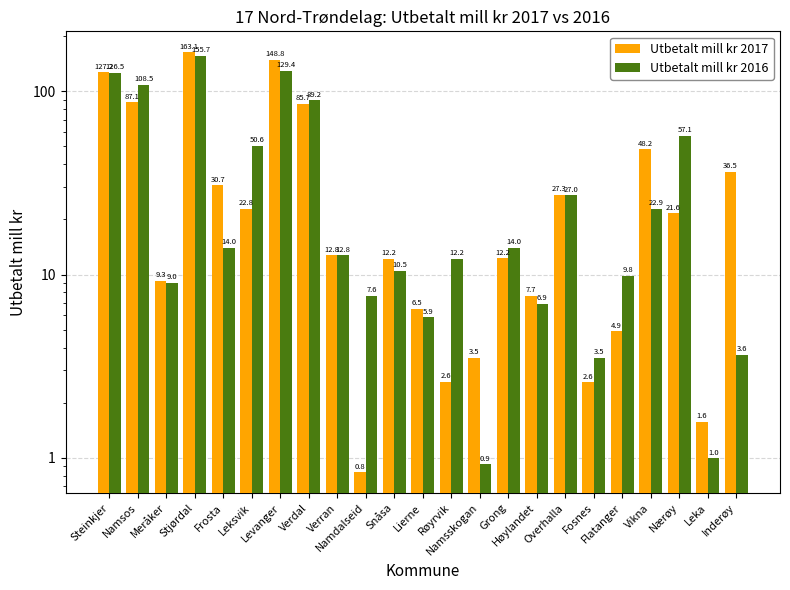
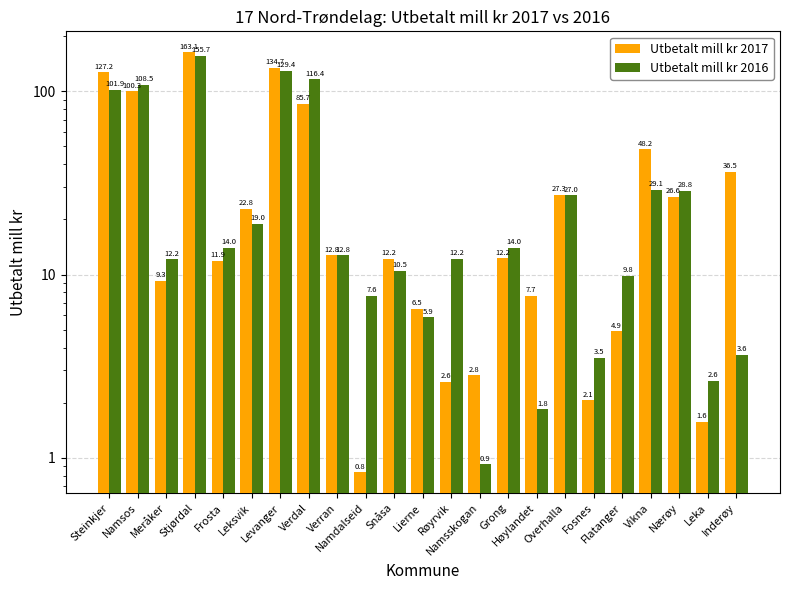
Utbetalt mill kr 2016, Steinkjer: 126.5 -> 101.9
Utbetalt mill kr 2017, Namsos: 87.1 -> 100.3
Utbetalt mill kr 2016, Meråker: 9.0 -> 12.2
Utbetalt mill kr 2017, Frosta: 30.7 -> 11.9
Utbetalt mill kr 2016, Leksvik: 50.6 -> 19.0
Utbetalt mill kr 2017, Levanger: 148.8 -> 134.7
Utbetalt mill kr 2016, Verdal: 89.2 -> 116.4
Utbetalt mill kr 2017, Namsskogan: 3.5 -> 2.8
Utbetalt mill kr 2016, Høylandet: 6.9 -> 1.8
Utbetalt mill kr 2017, Fosnes: 2.6 -> 2.1
Utbetalt mill kr 2016, Vikna: 22.9 -> 29.1
Utbetalt mill kr 2017, Nærøy: 21.6 -> 26.6
Utbetalt mill kr 2016, Nærøy: 57.1 -> 28.8
Utbetalt mill kr 2016, Leka: 1.0 -> 2.6
